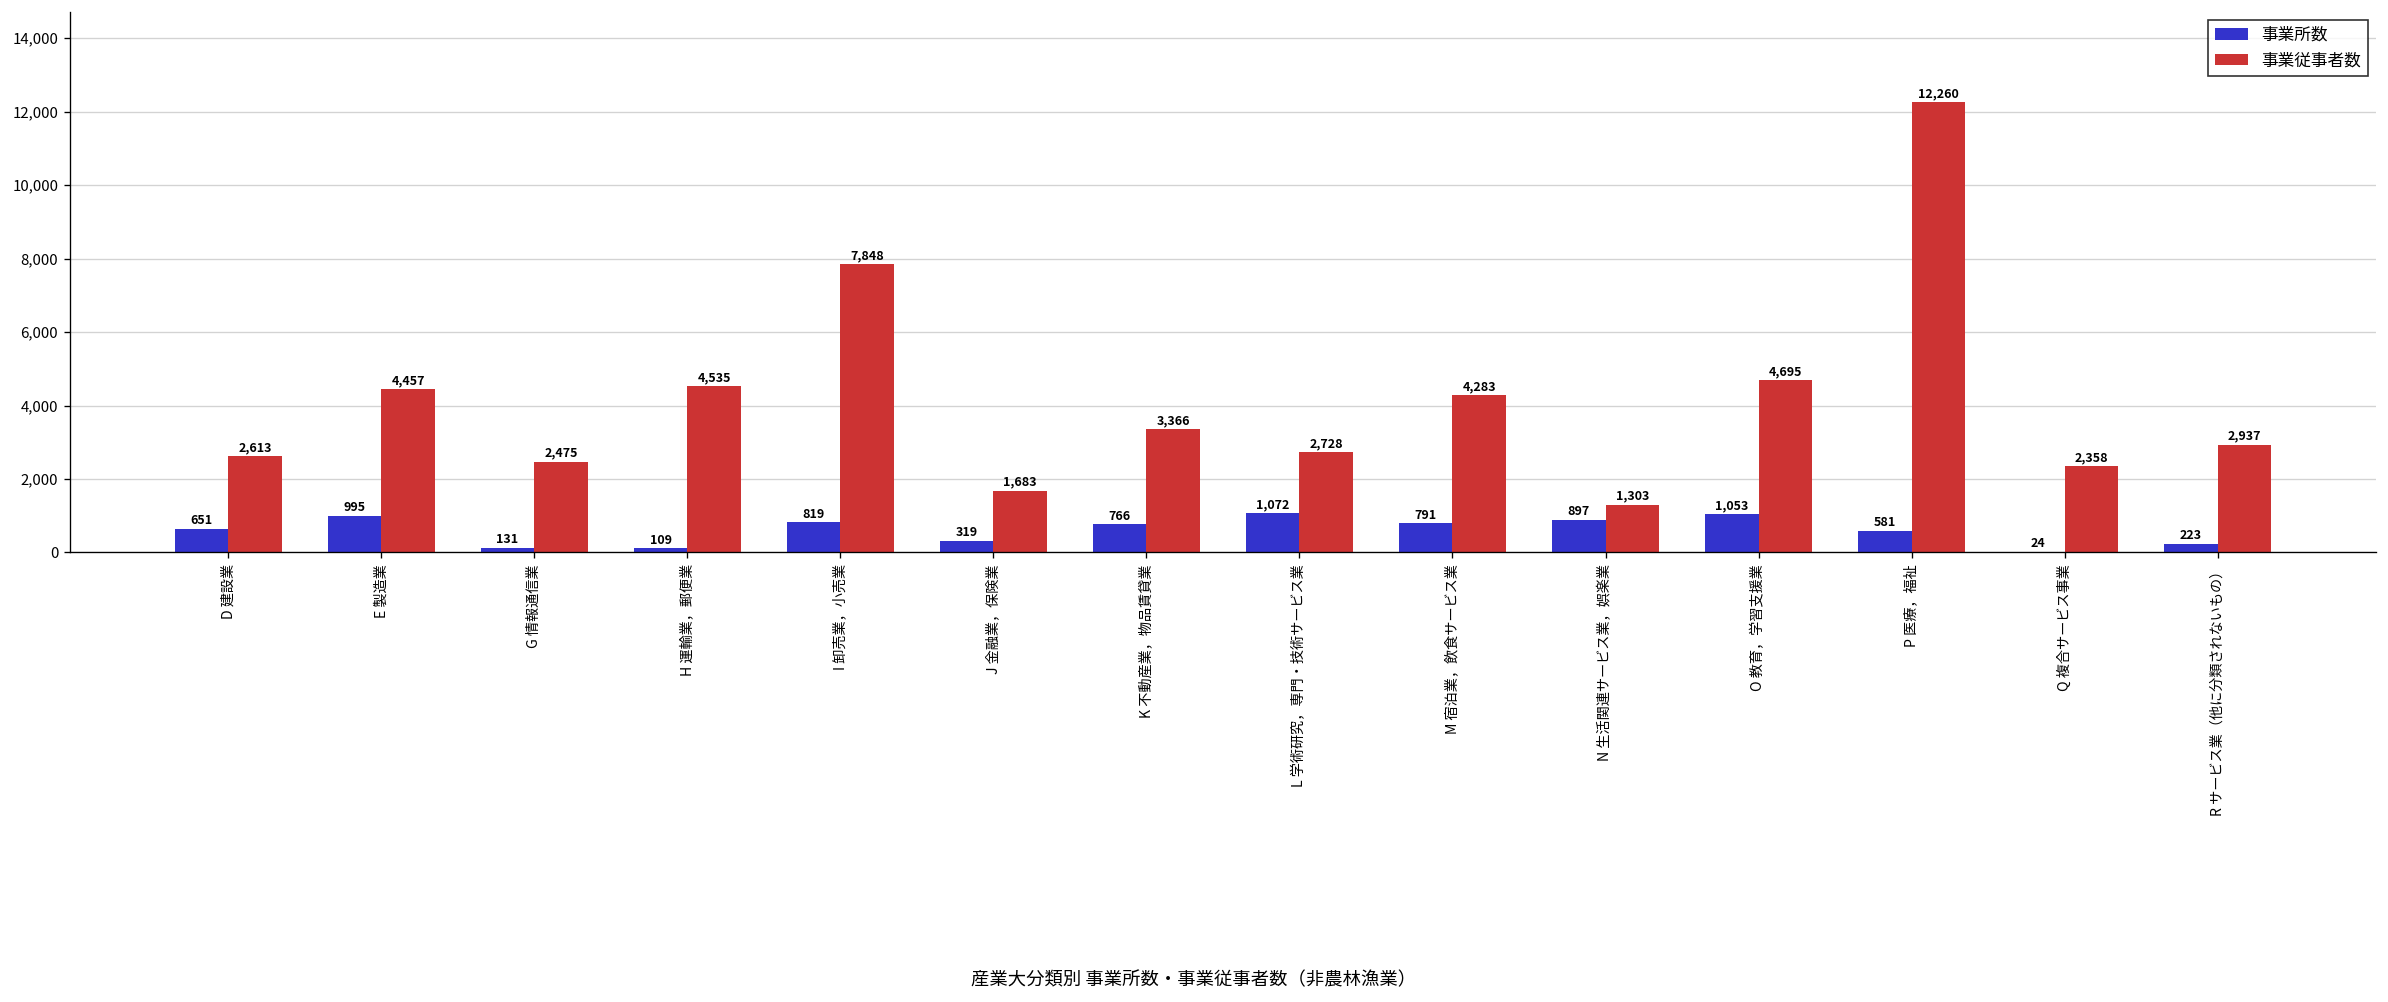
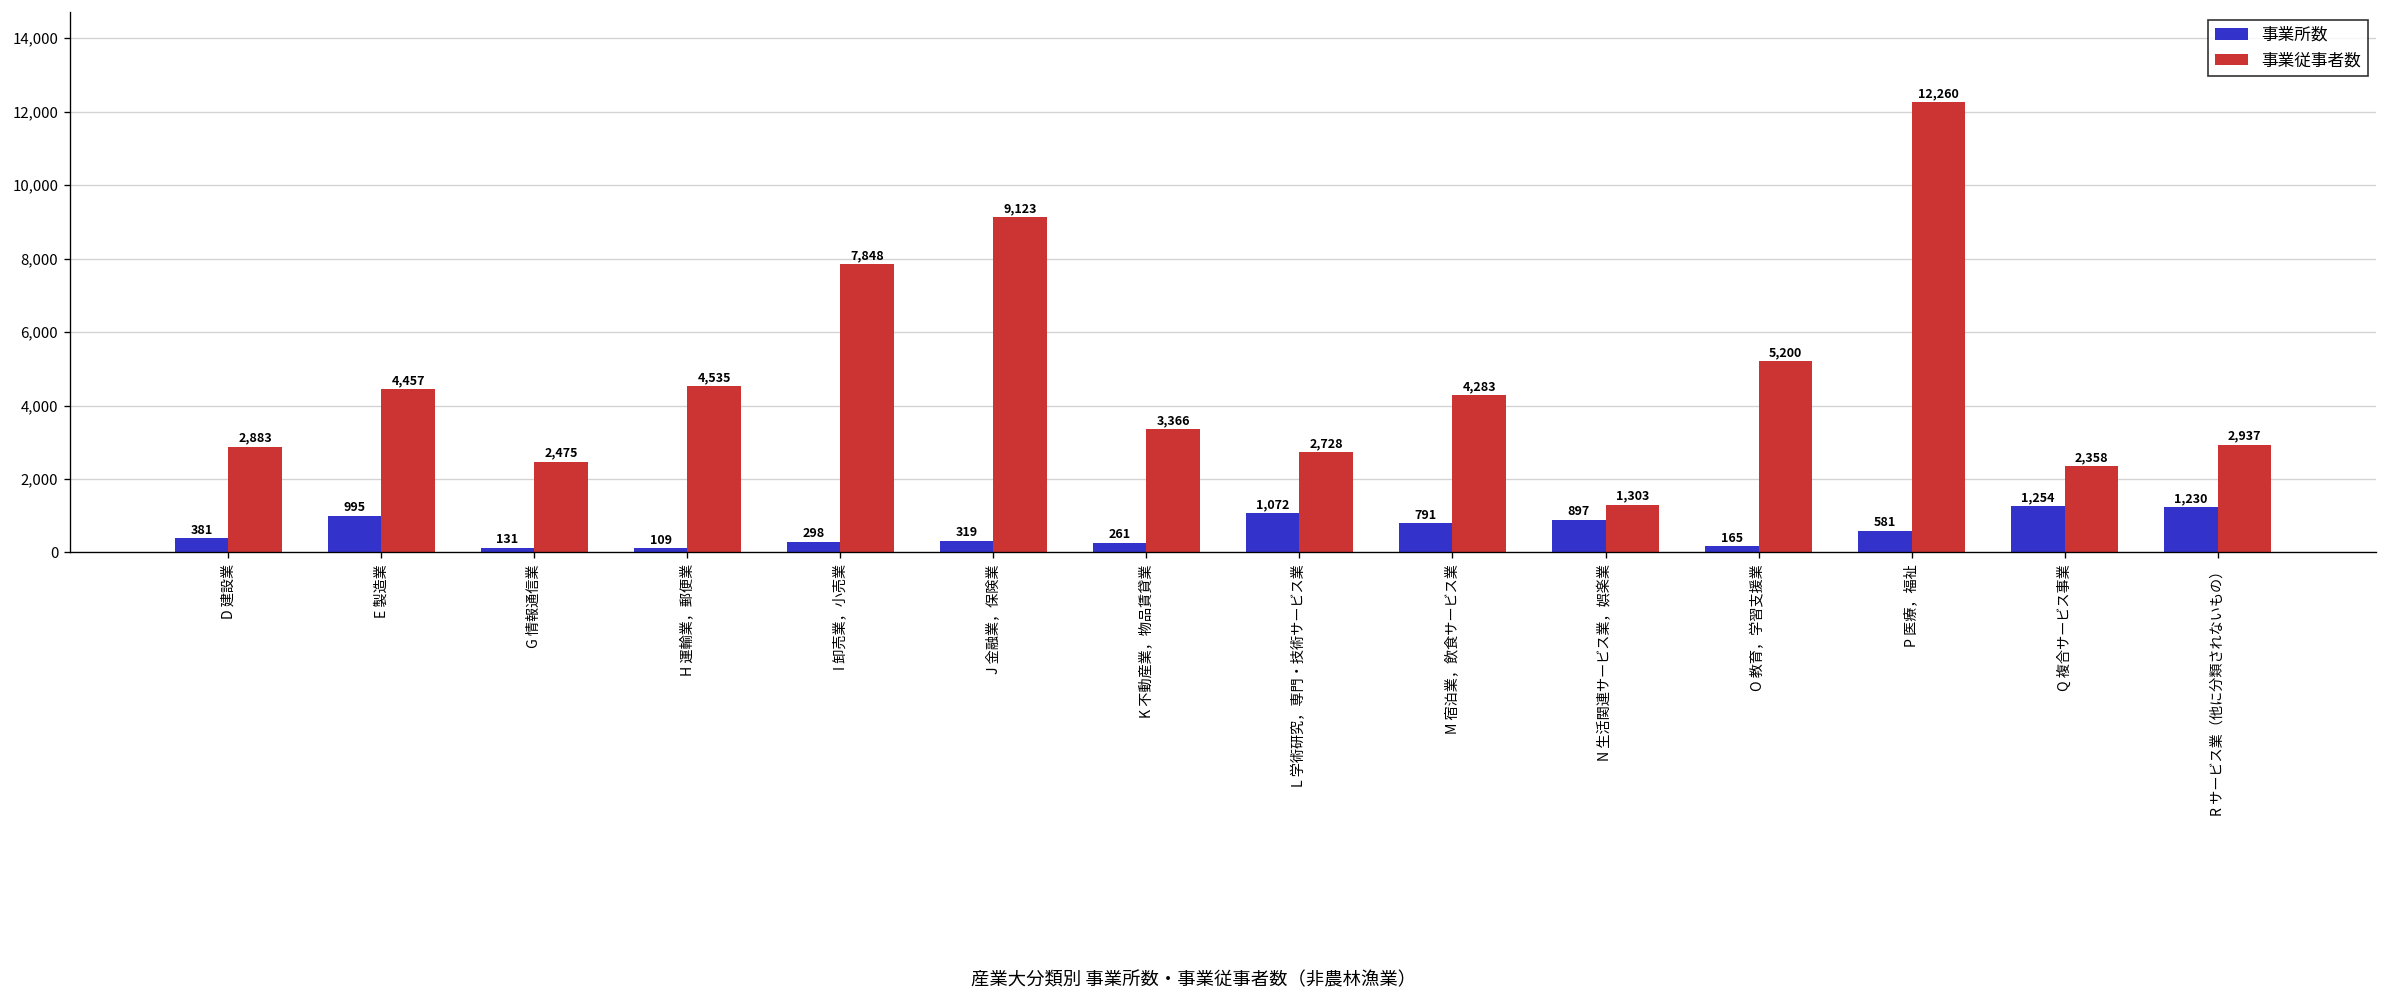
事業所数, D 建設業: 651 -> 381
事業従事者数, D 建設業: 2,613 -> 2,883
事業所数, I 卸売業，小売業: 819 -> 298
事業従事者数, J 金融業，保険業: 1,683 -> 9,123
事業所数, K 不動産業，物品賃貸業: 766 -> 261
事業所数, O 教育，学習支援業: 1,053 -> 165
事業従事者数, O 教育，学習支援業: 4,695 -> 5,200
事業所数, Q 複合サービス事業: 24 -> 1,254
事業所数, R サービス業（他に分類されないもの）: 223 -> 1,230
